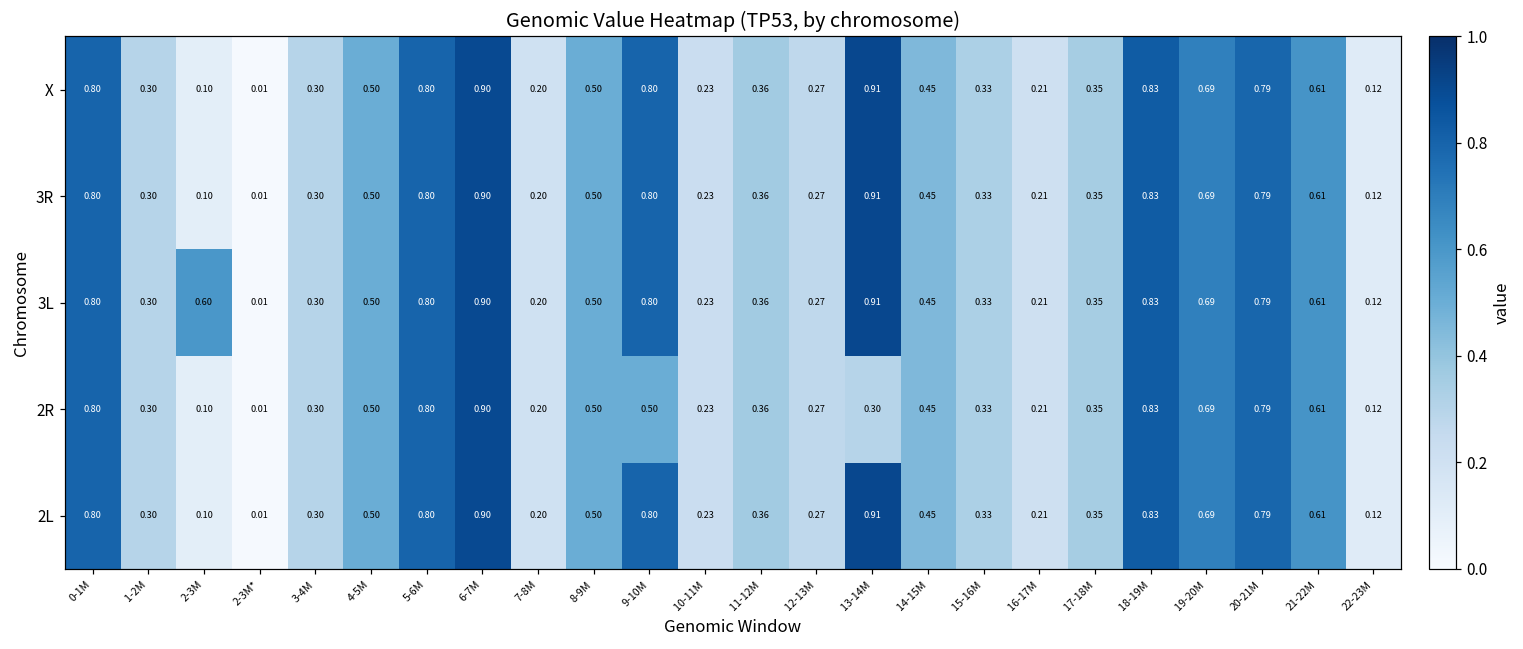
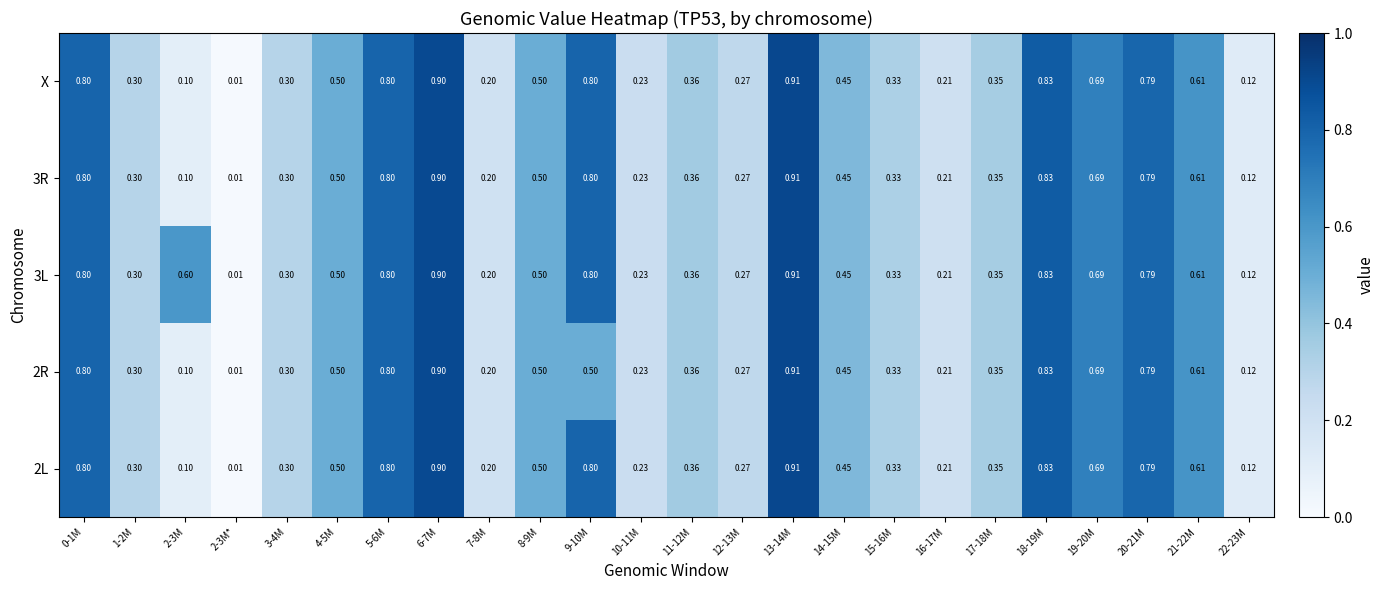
2R, 13-14M: 0.30 -> 0.91
